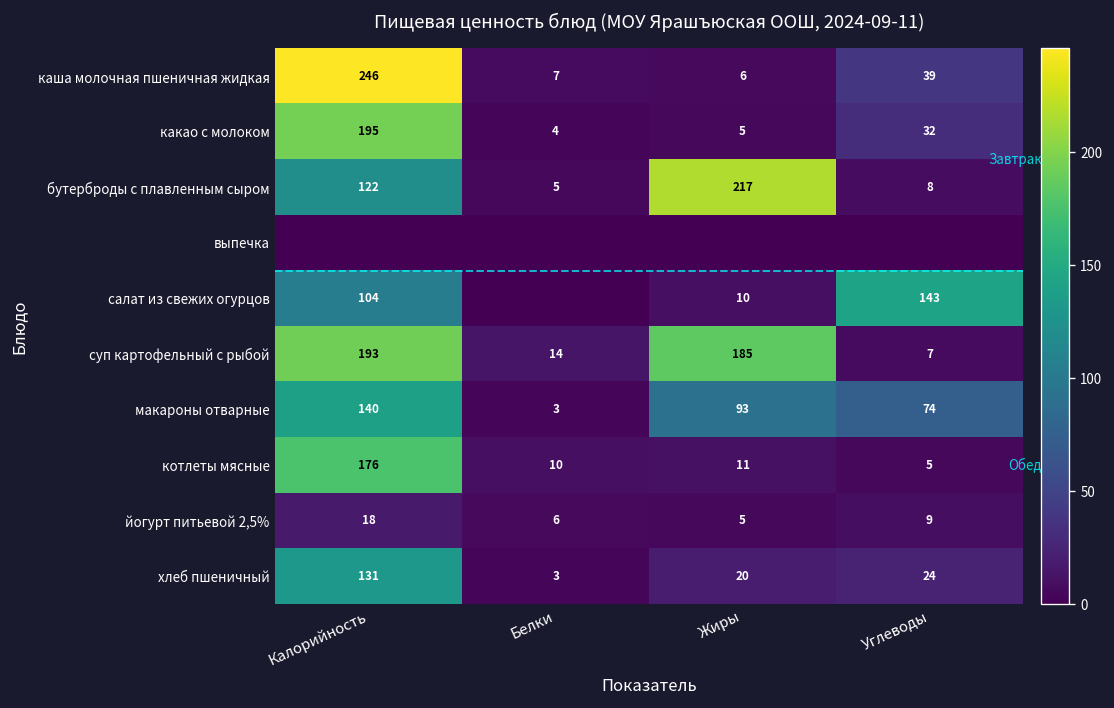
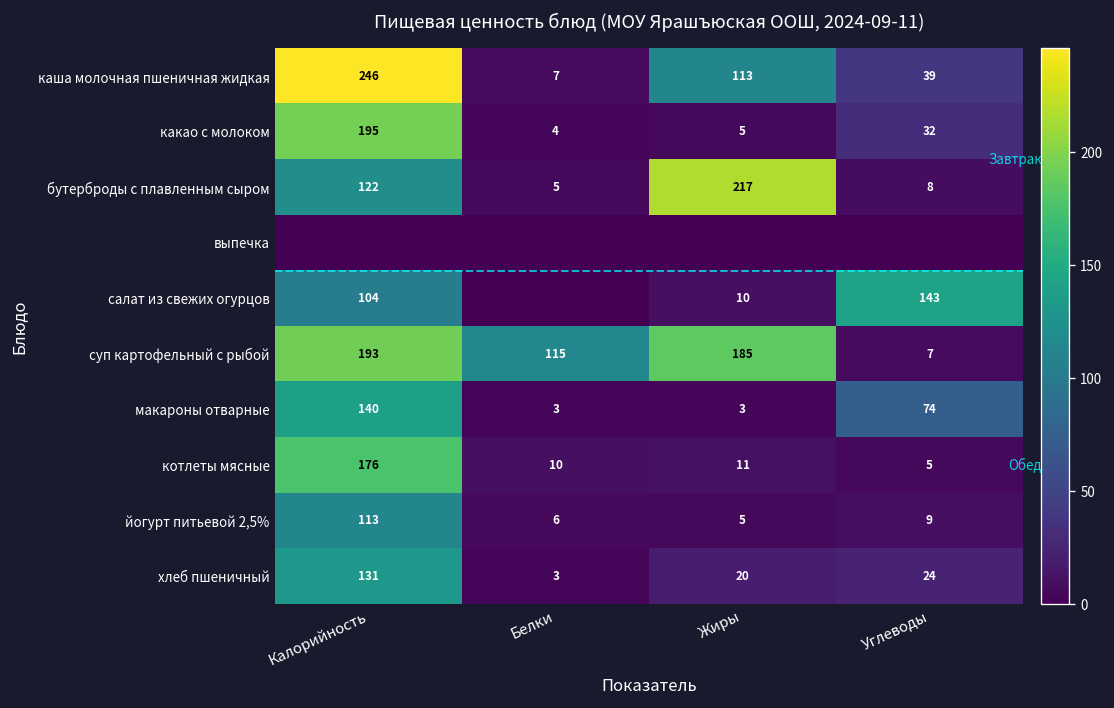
каша молочная пшеничная жидкая, Жиры: 6 -> 113
суп картофельный с рыбой, Белки: 14 -> 115
макароны отварные, Жиры: 93 -> 3
йогурт питьевой 2,5%, Калорийность: 18 -> 113
